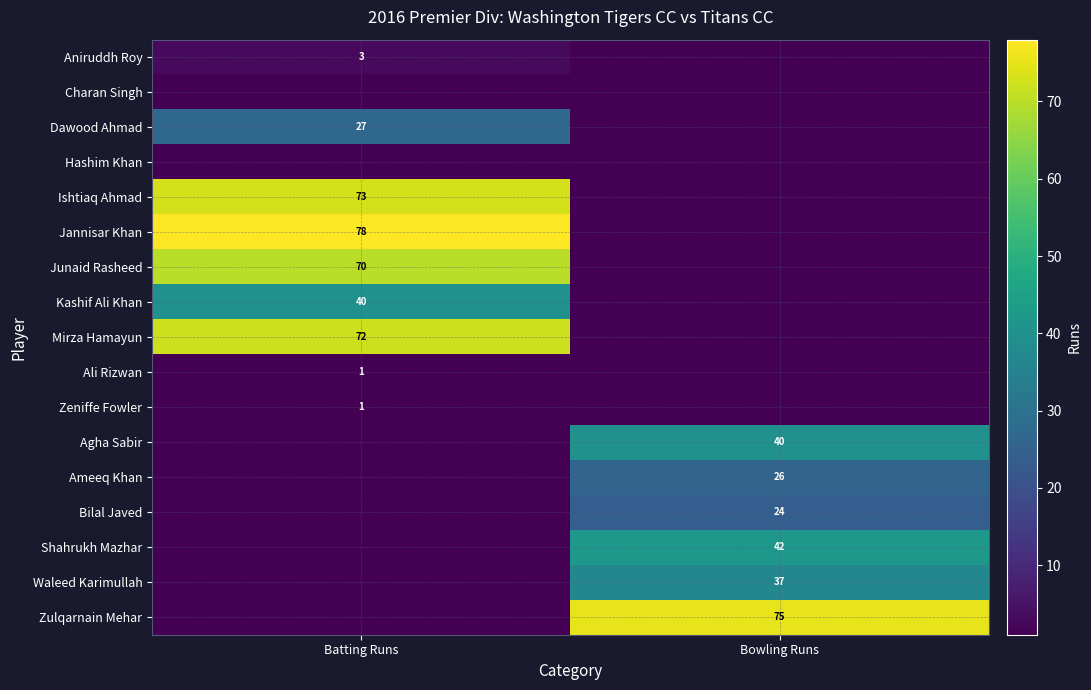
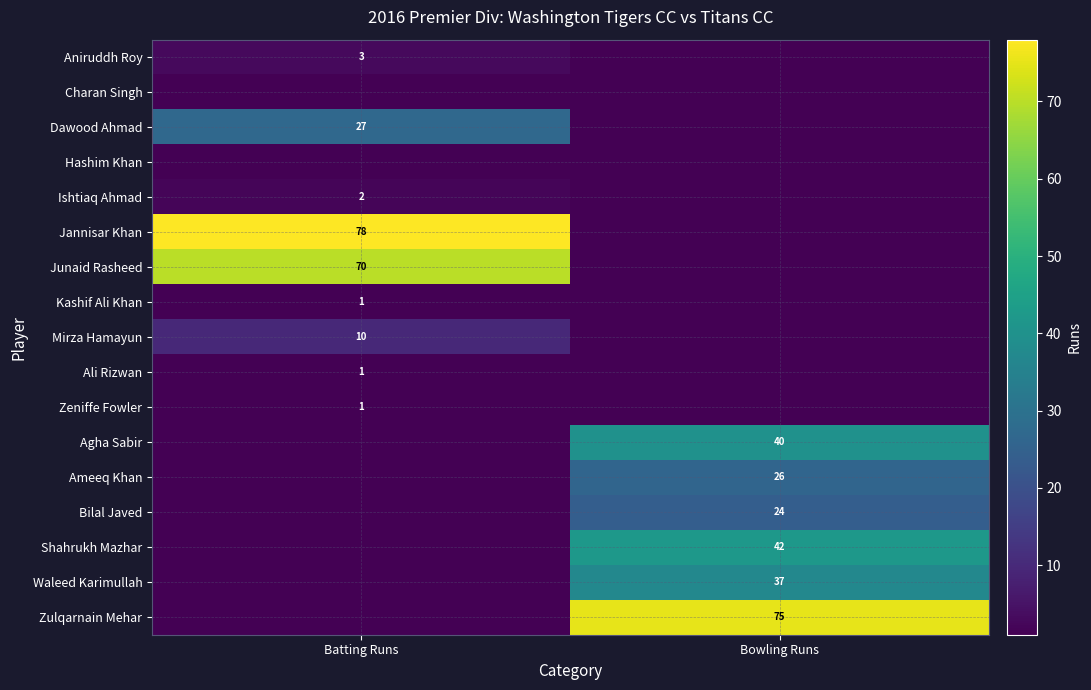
Ishtiaq Ahmad, Batting Runs: 73 -> 2
Kashif Ali Khan, Batting Runs: 40 -> 1
Mirza Hamayun, Batting Runs: 72 -> 10
